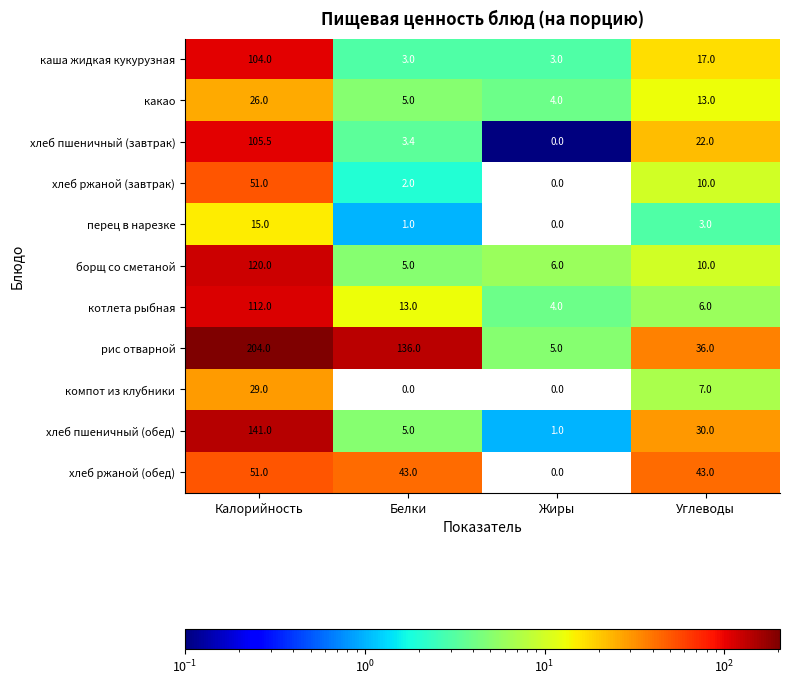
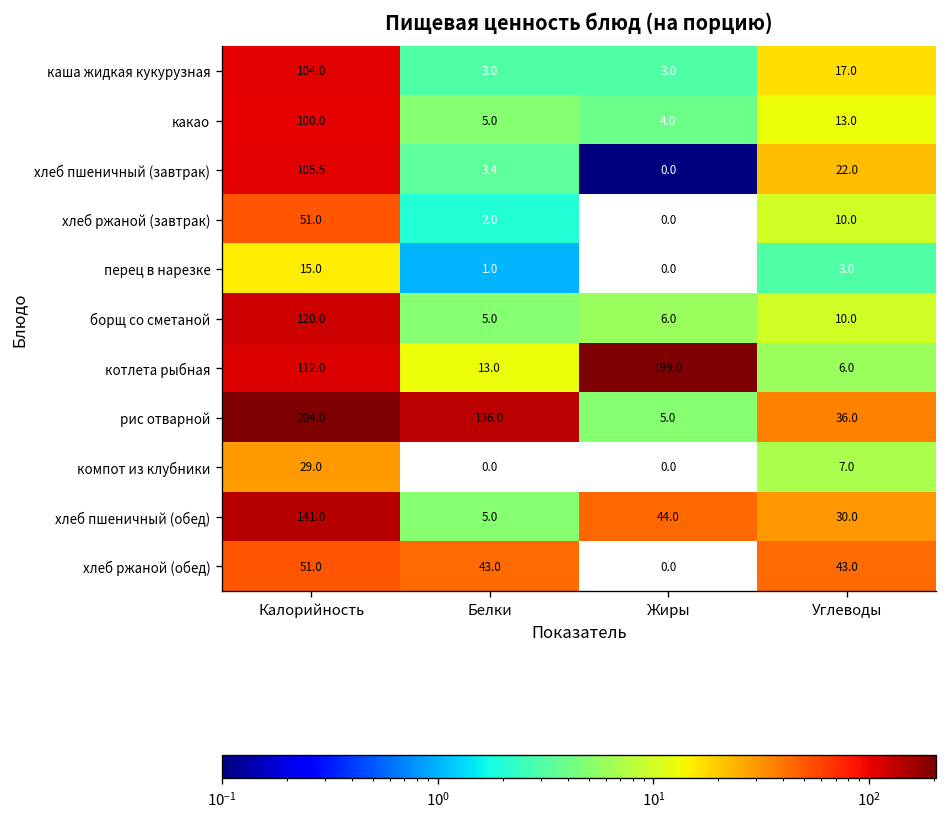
какао, Калорийность: 26.0 -> 100.0
котлета рыбная, Жиры: 4.0 -> 199.0
хлеб пшеничный (обед), Жиры: 1.0 -> 44.0
